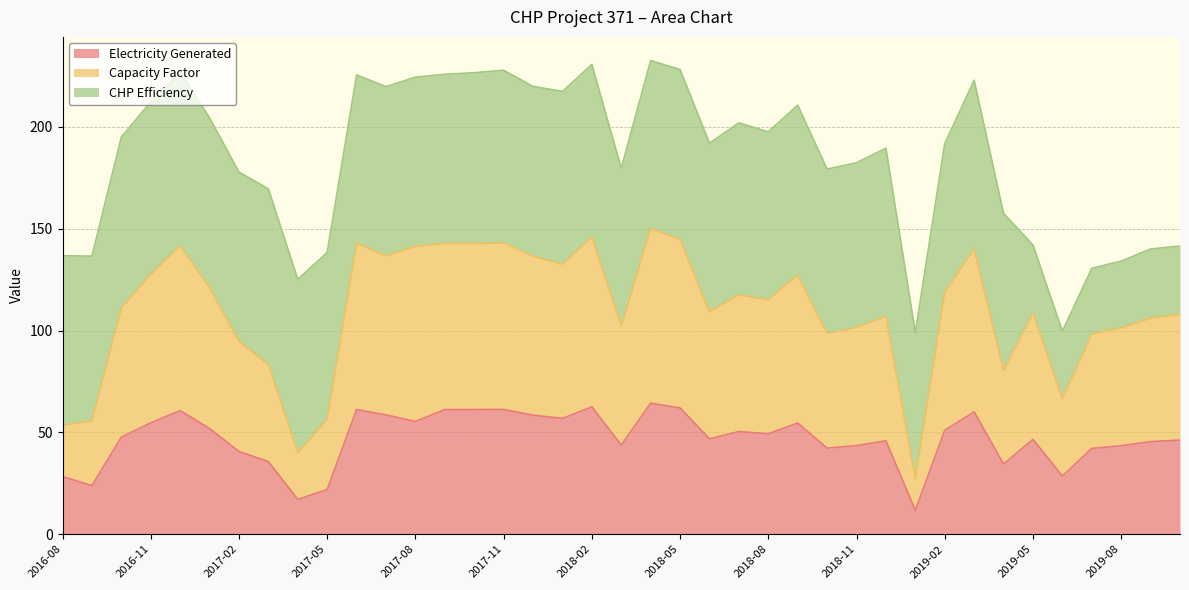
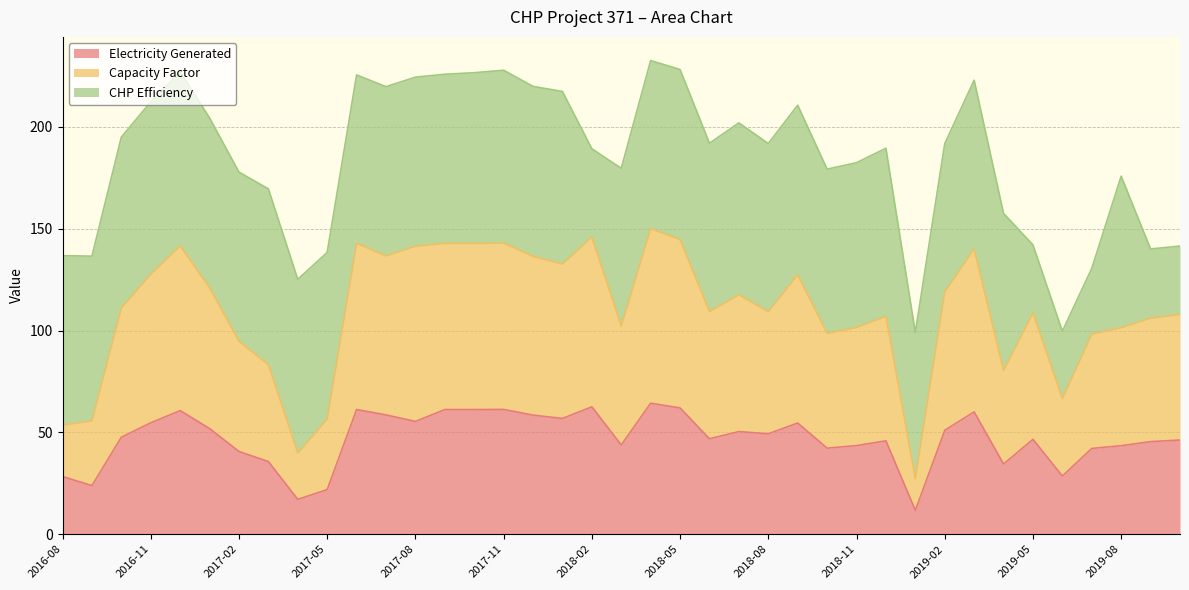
CHP Efficiency, 2018-02: 85 -> 43
Capacity Factor, 2018-08: 66 -> 60
CHP Efficiency, 2019-08: 33 -> 74
